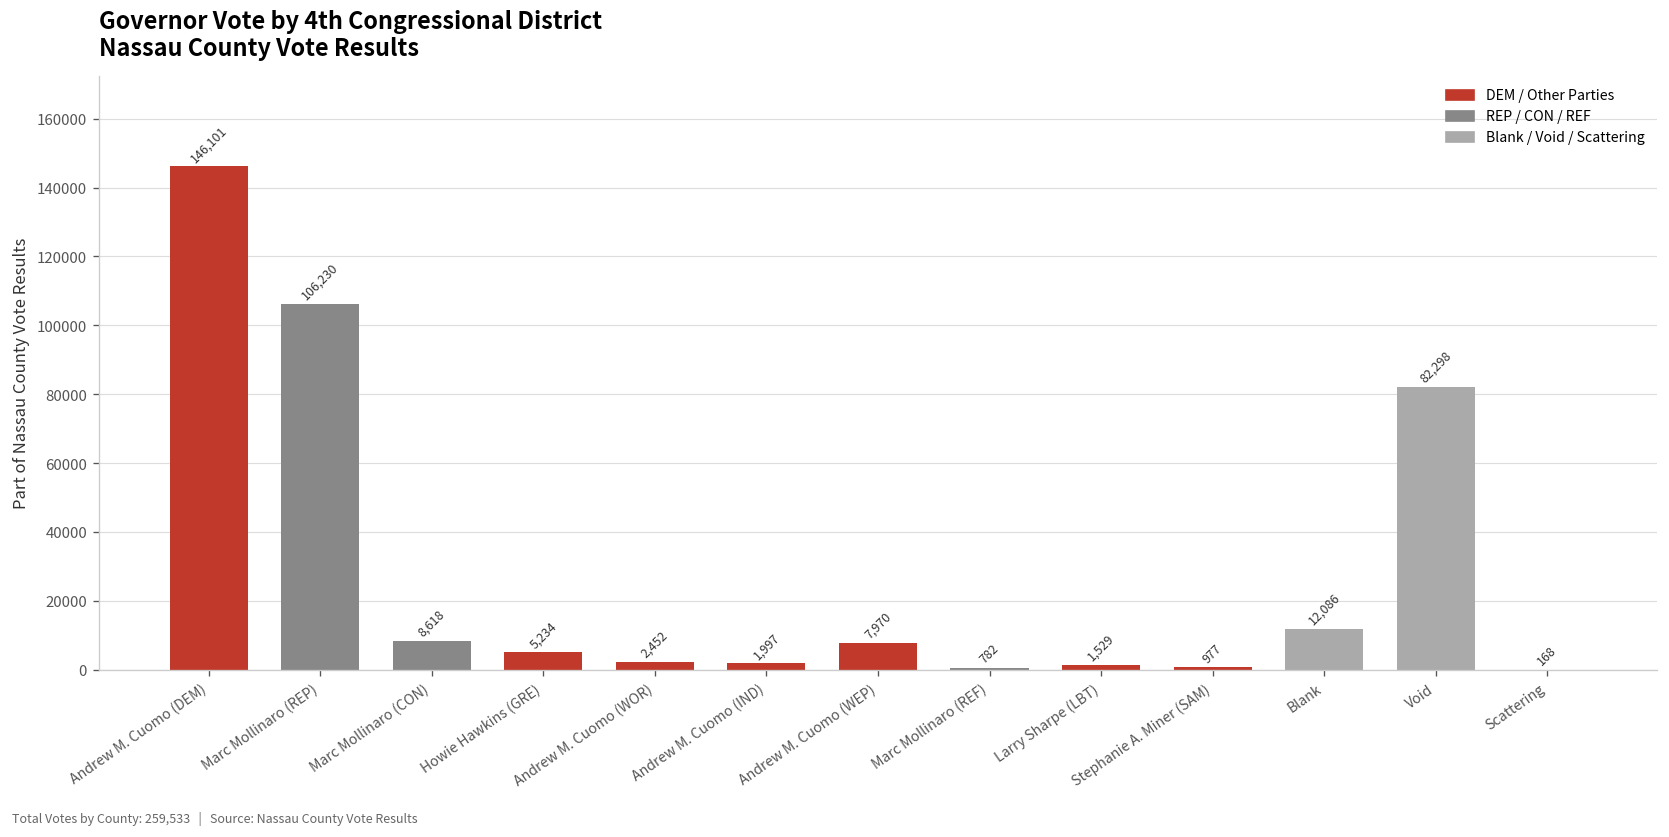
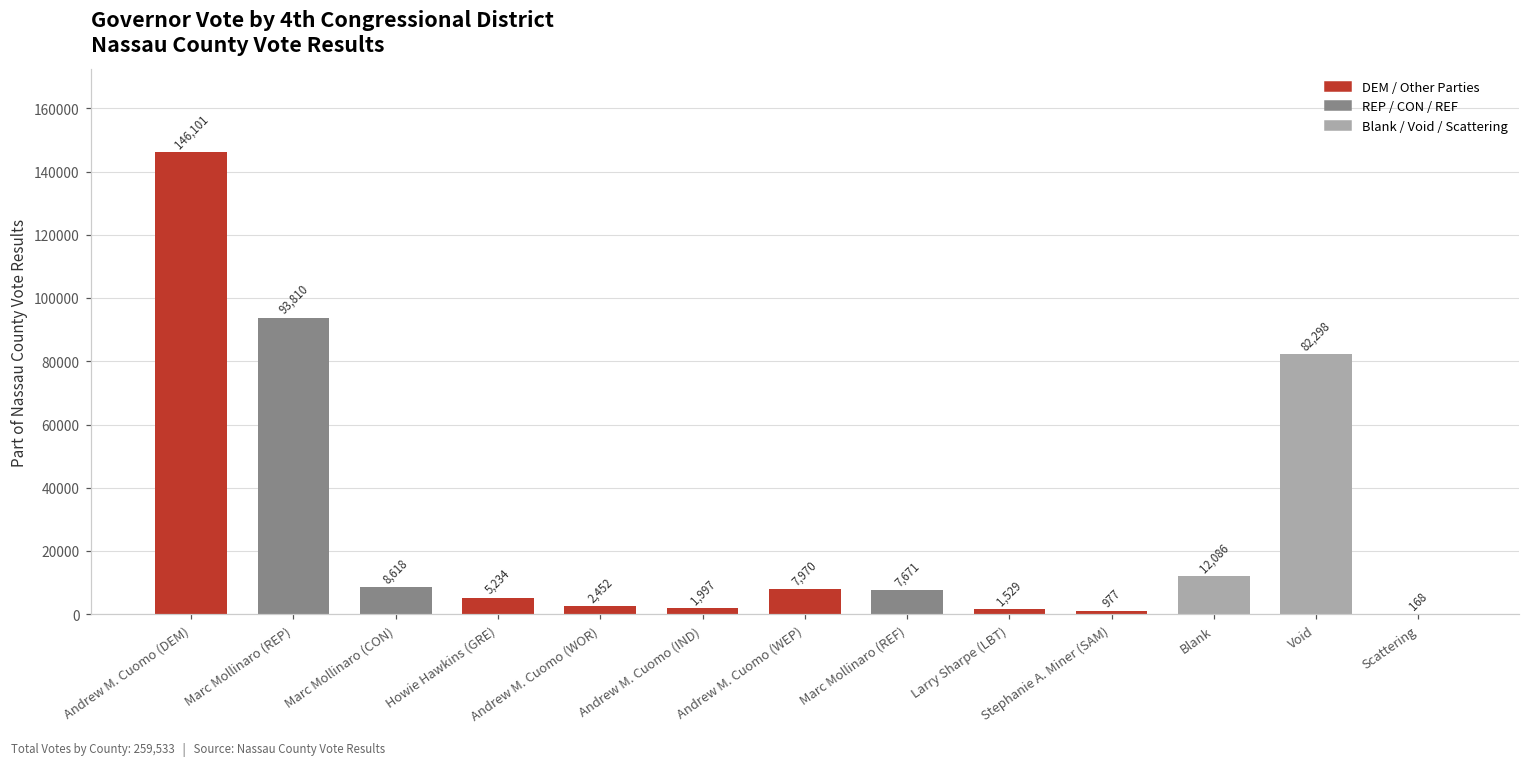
Marc Mollinaro (REP): 106,230 -> 93,810
Marc Mollinaro (REF): 782 -> 7,671
